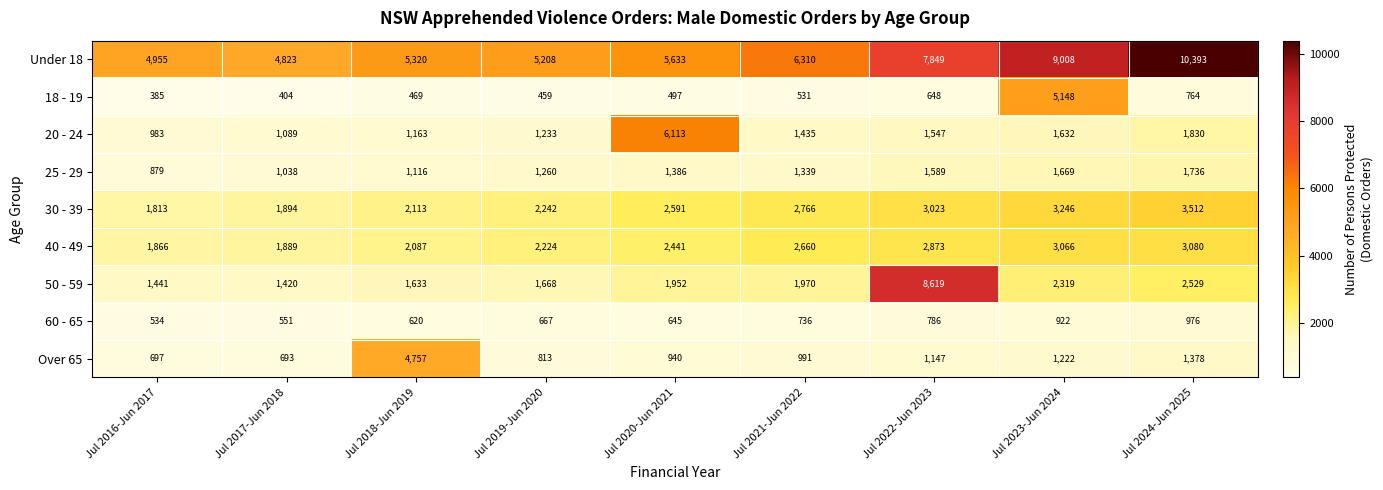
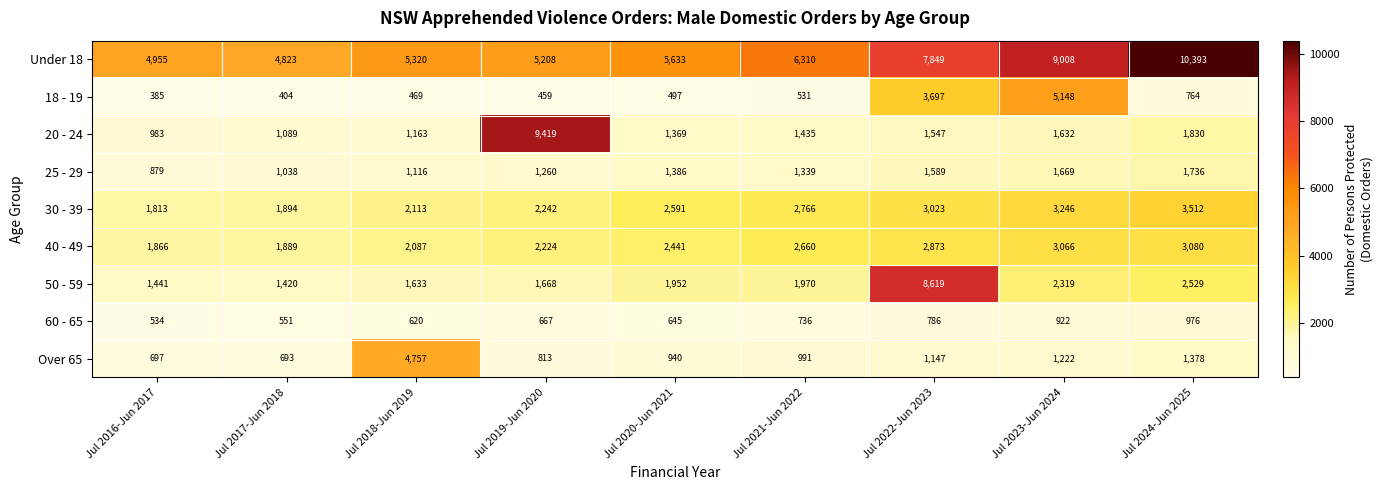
18 - 19, Jul 2022-Jun 2023: 648 -> 3,697
20 - 24, Jul 2019-Jun 2020: 1,233 -> 9,419
20 - 24, Jul 2020-Jun 2021: 6,113 -> 1,369
